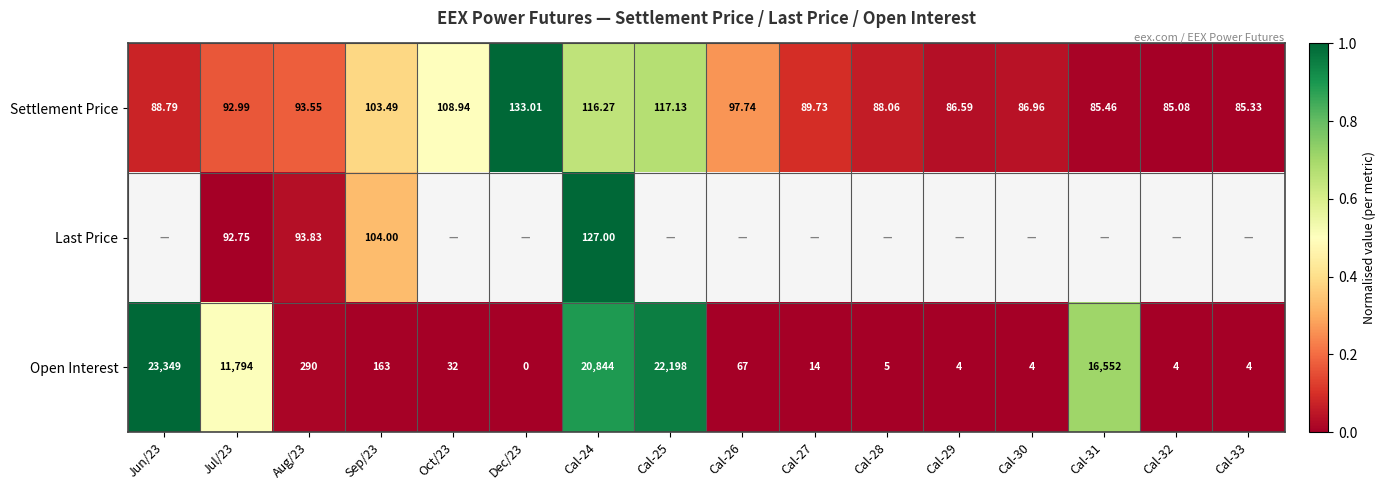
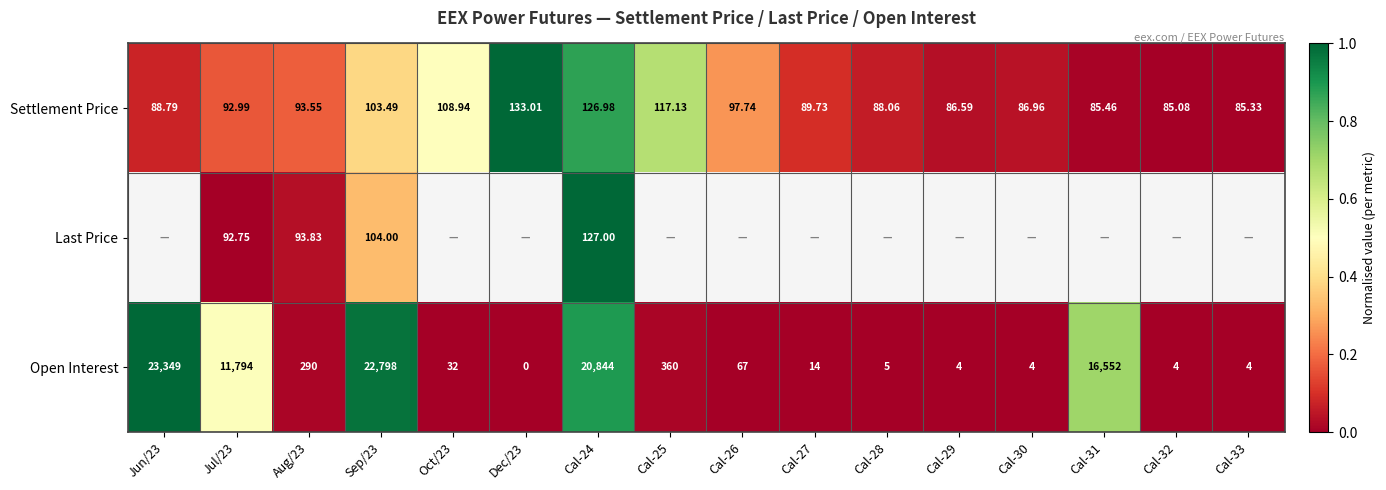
Settlement Price, Cal-24: 116.27 -> 126.98
Open Interest, Sep/23: 163 -> 22,798
Open Interest, Cal-25: 22,198 -> 360
